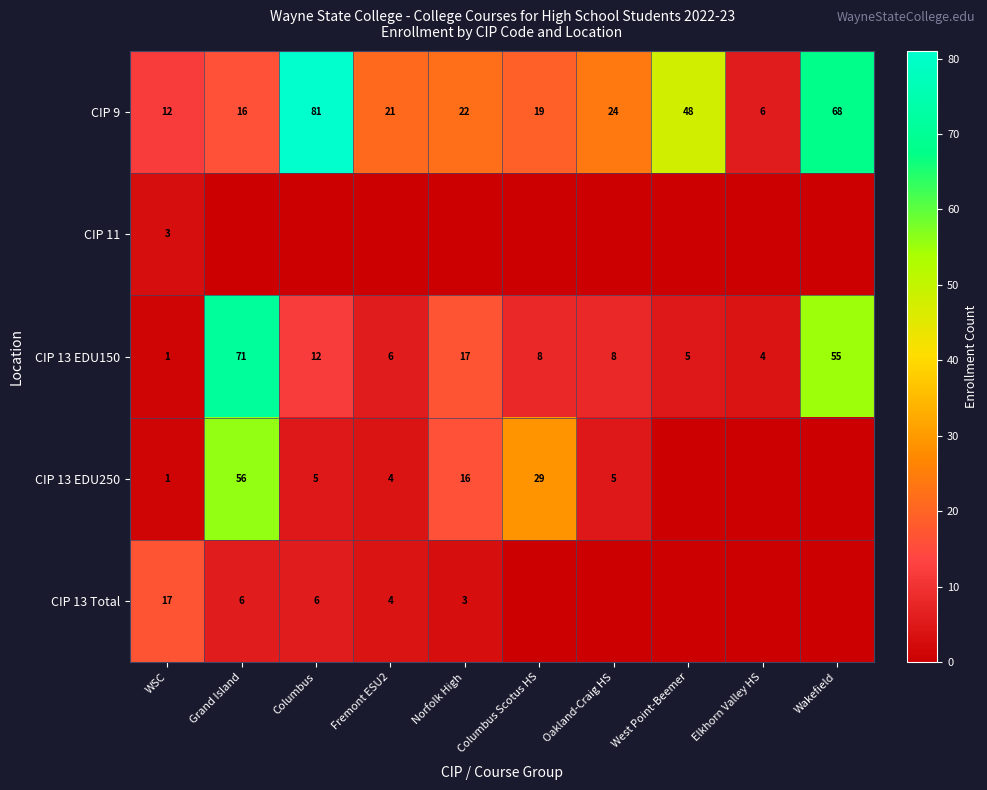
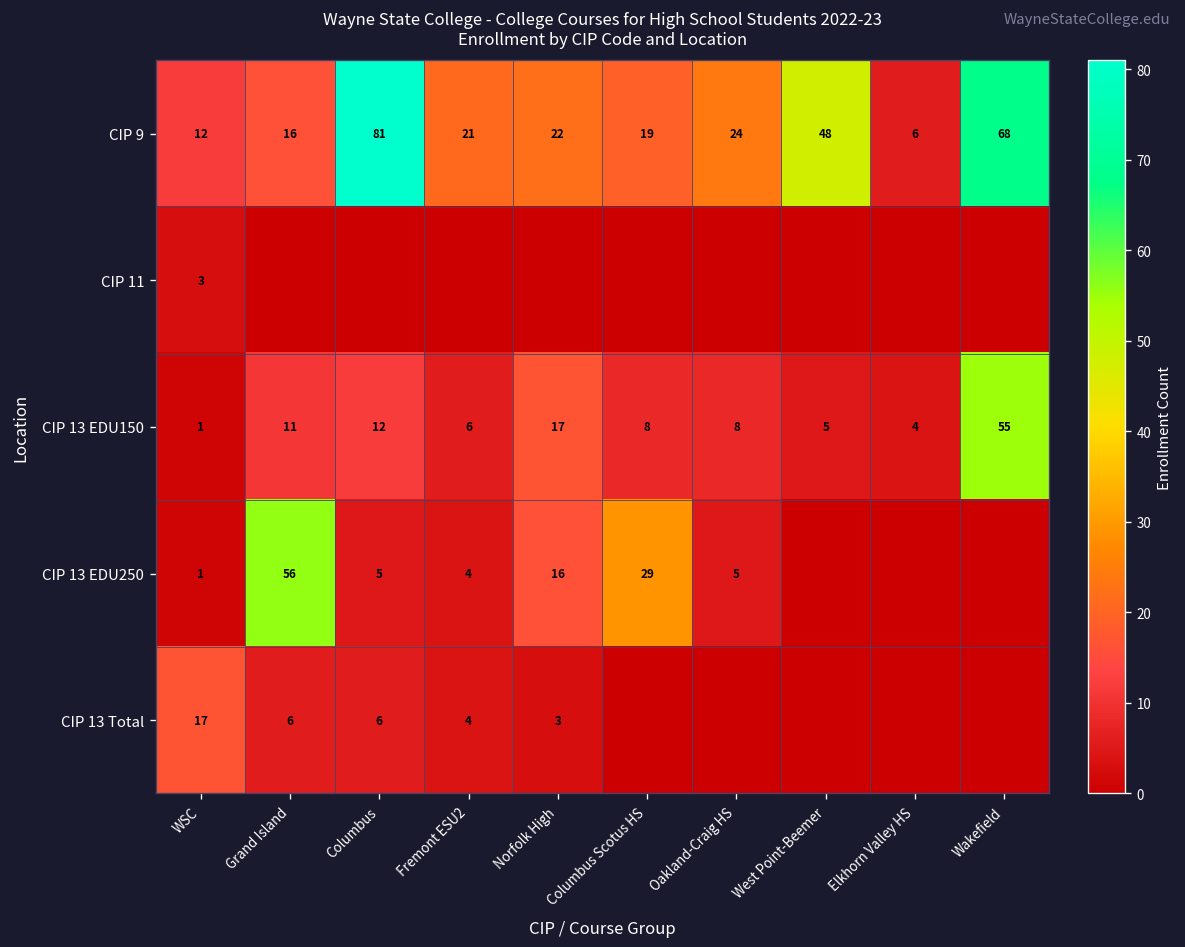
CIP 13 EDU150, Grand Island: 71 -> 11
